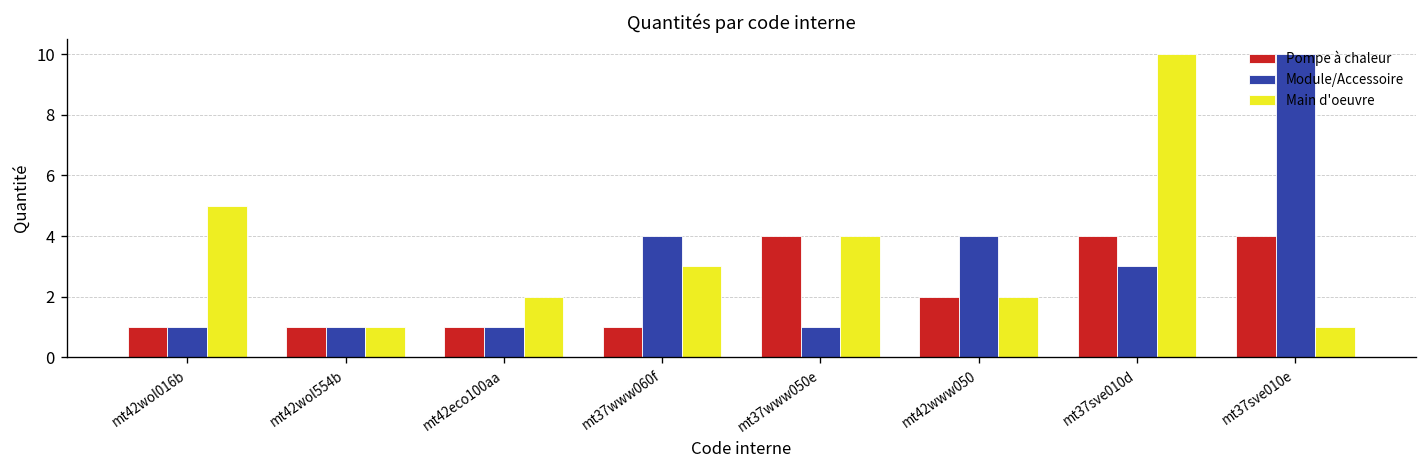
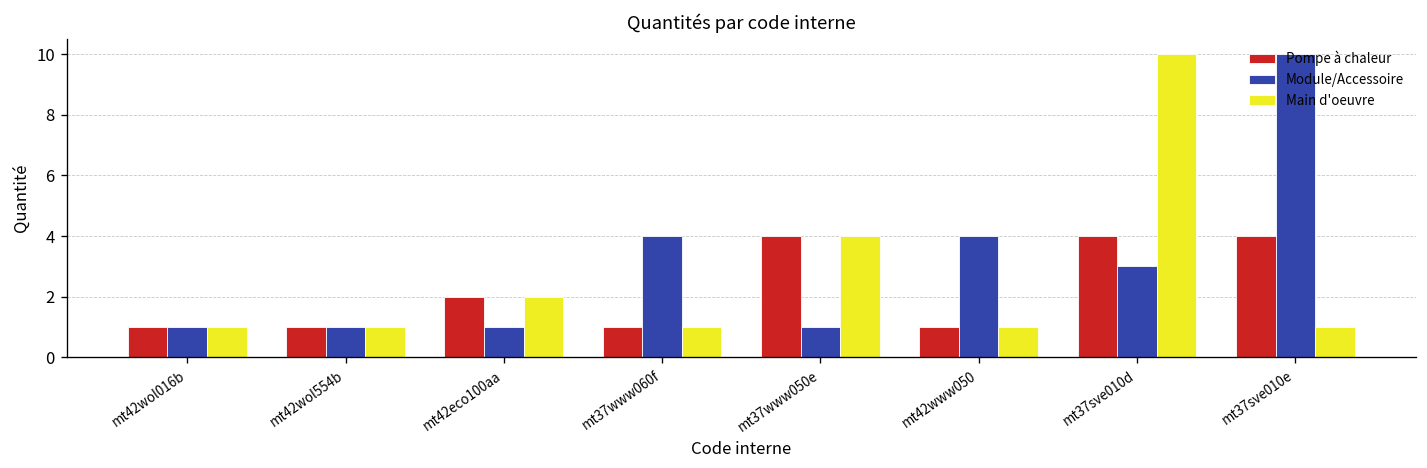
Main d'oeuvre, mt42wol016b: 5 -> 1
Pompe à chaleur, mt42eco100aa: 1 -> 2
Main d'oeuvre, mt37www060f: 3 -> 1
Pompe à chaleur, mt42www050: 2 -> 1
Main d'oeuvre, mt42www050: 2 -> 1
